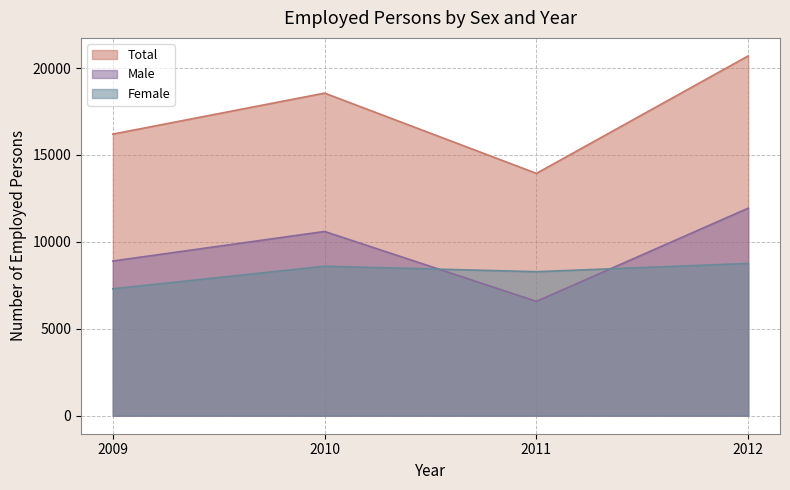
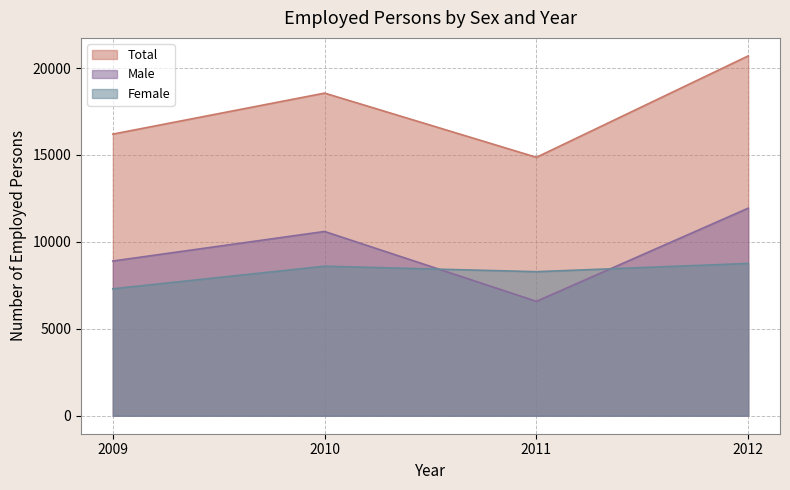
Total, 2011: 13900 -> 14900
